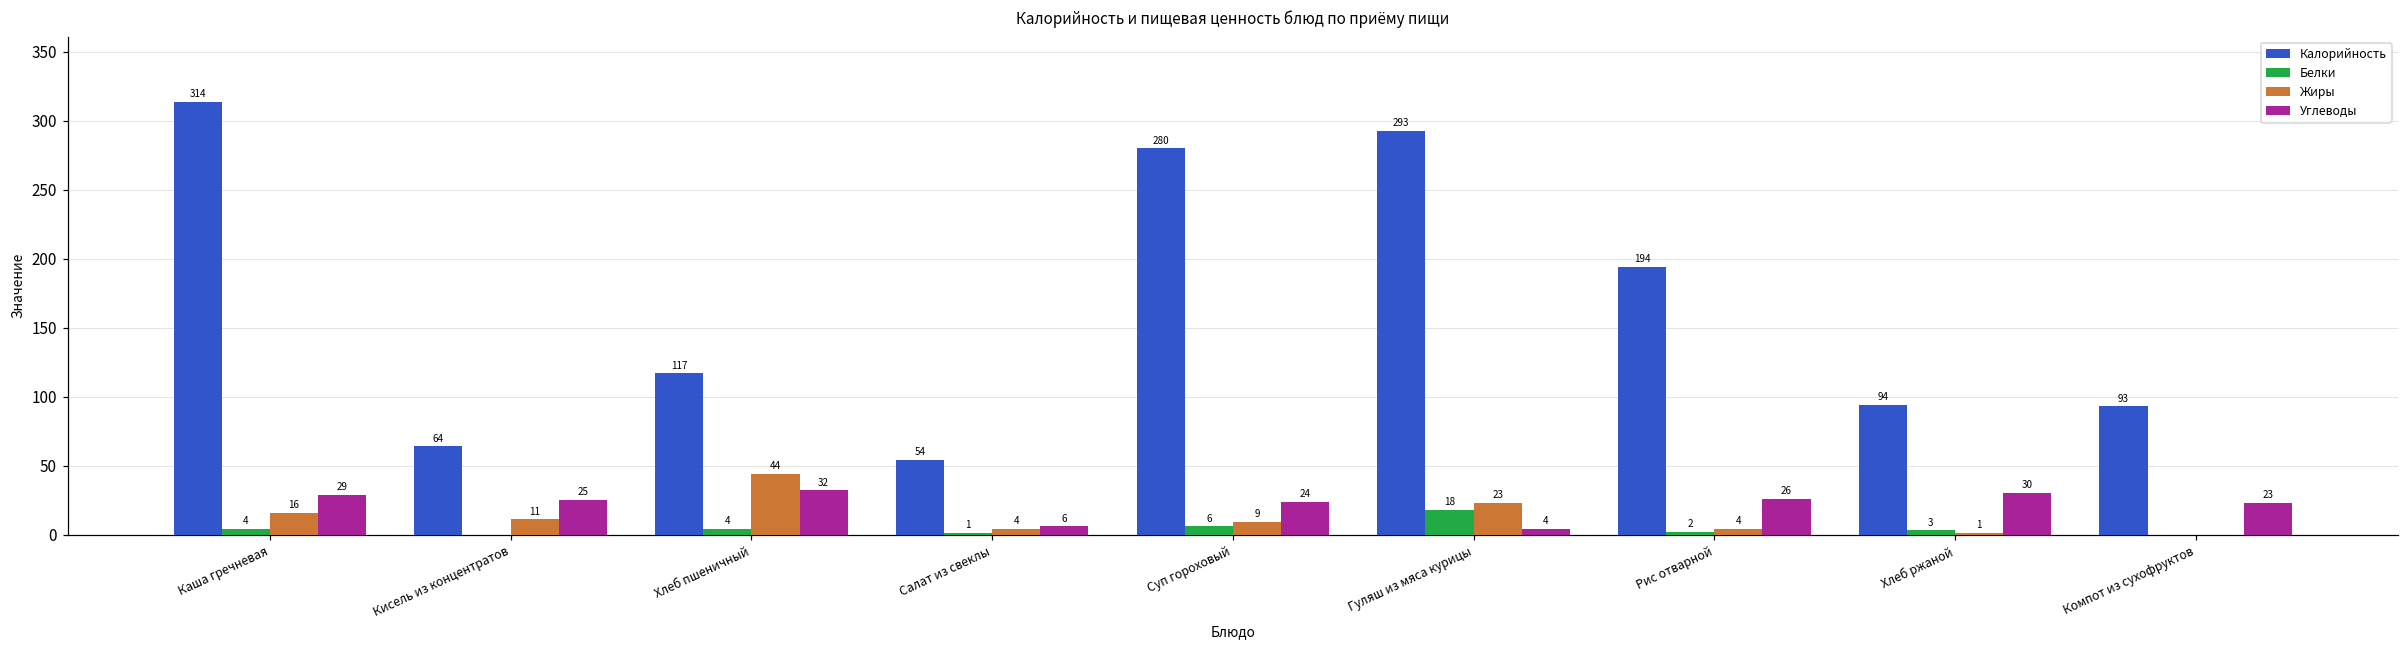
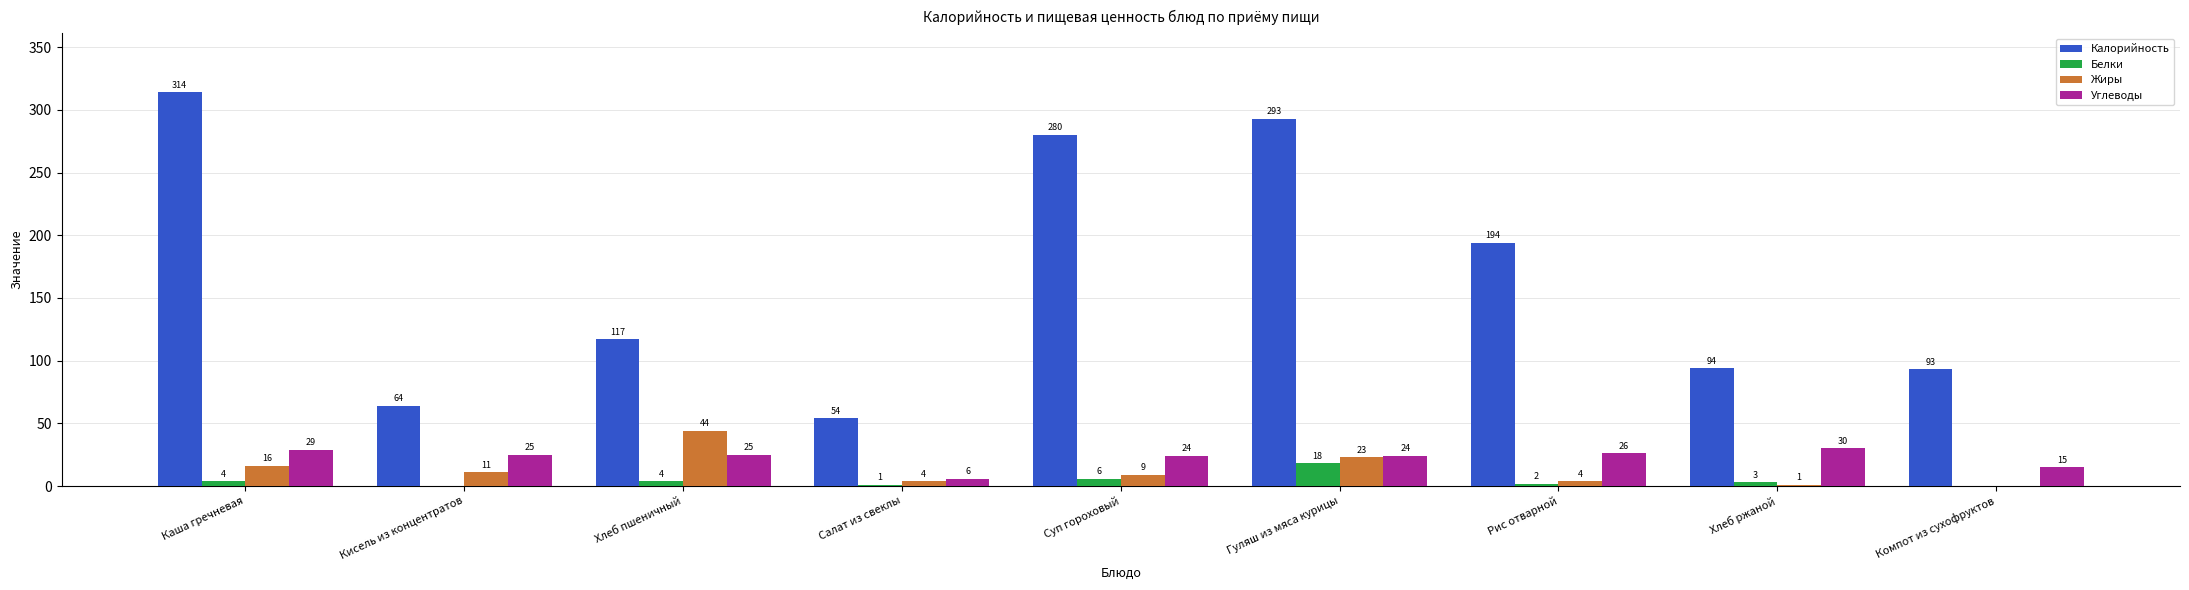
Углеводы, Хлеб пшеничный: 32 -> 25
Углеводы, Гуляш из мяса курицы: 4 -> 24
Углеводы, Компот из сухофруктов: 23 -> 15
